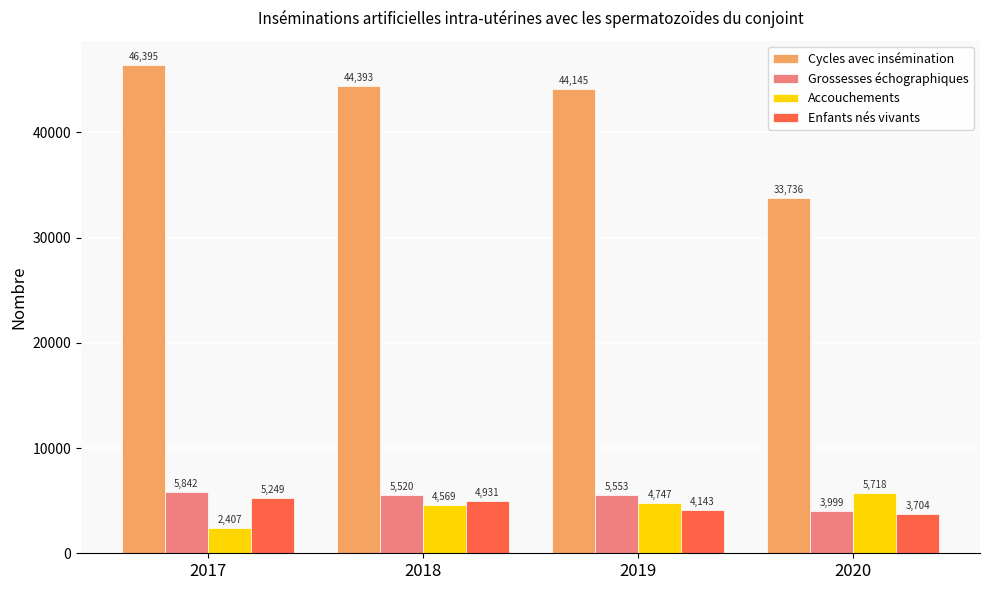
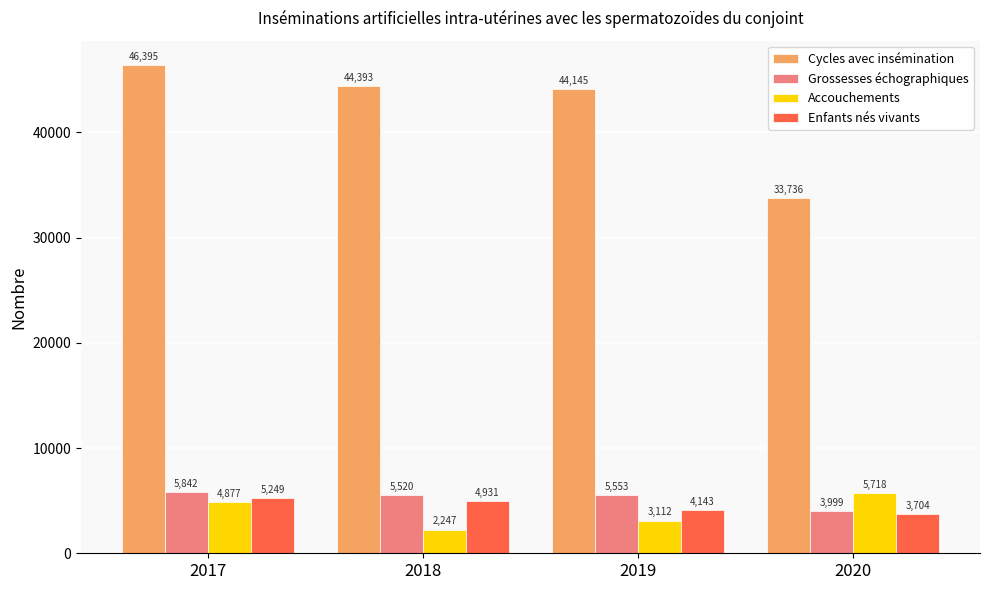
Accouchements, 2017: 2,407 -> 4,877
Accouchements, 2018: 4,569 -> 2,247
Accouchements, 2019: 4,747 -> 3,112
